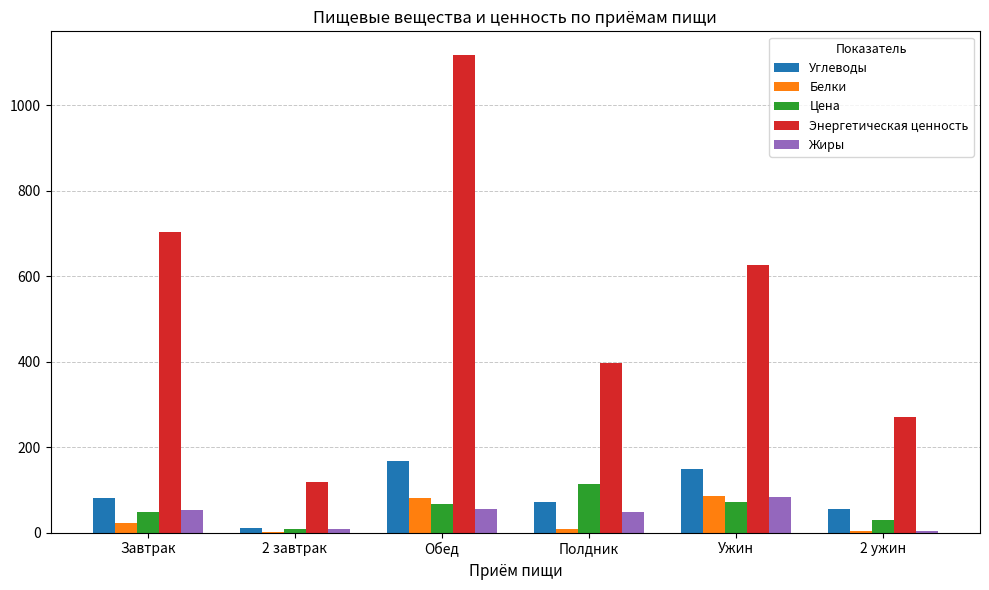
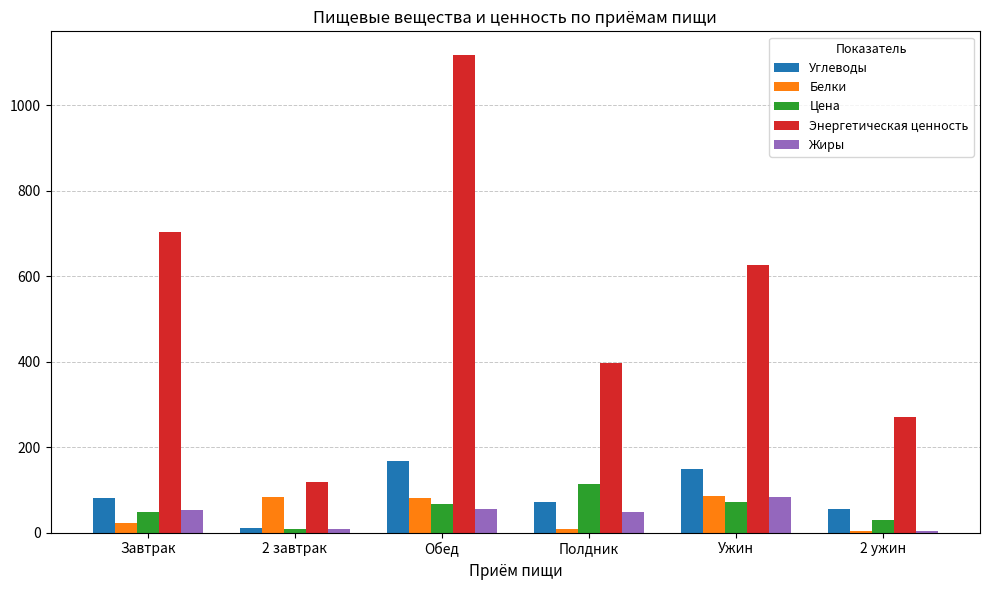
Белки, 2 завтрак: 0 -> 80
